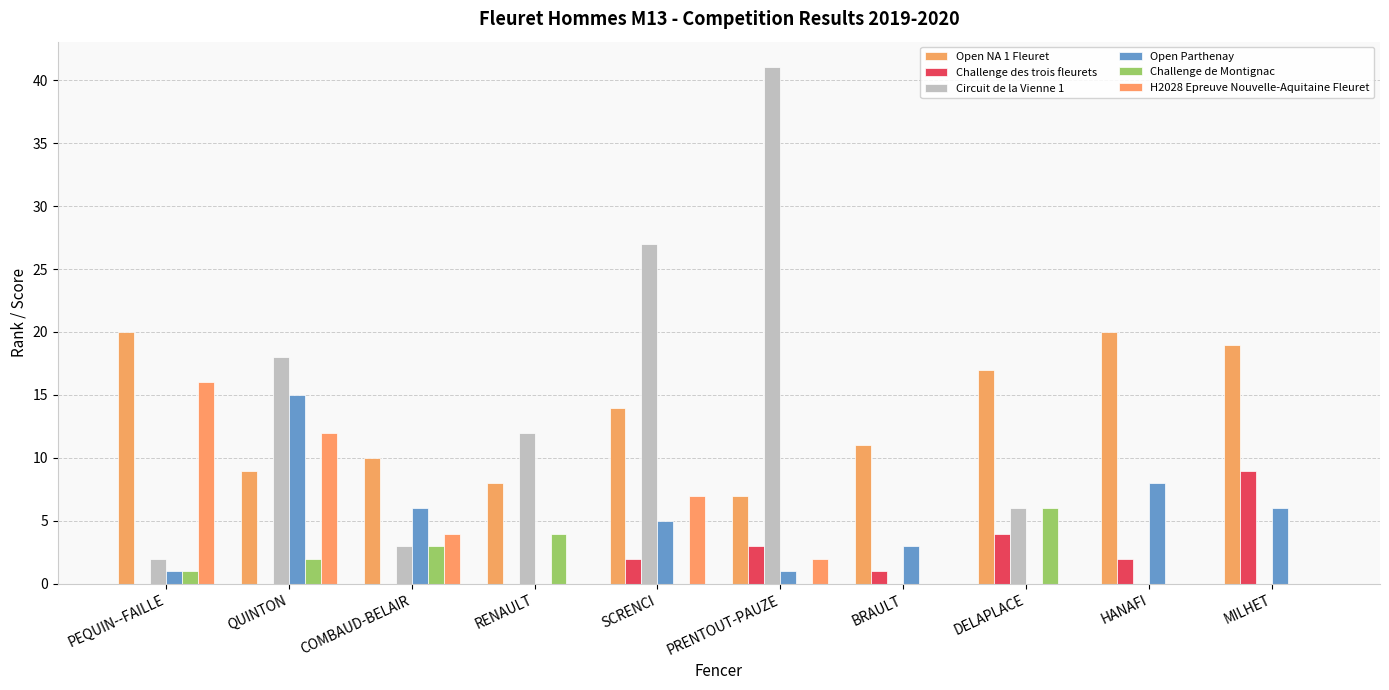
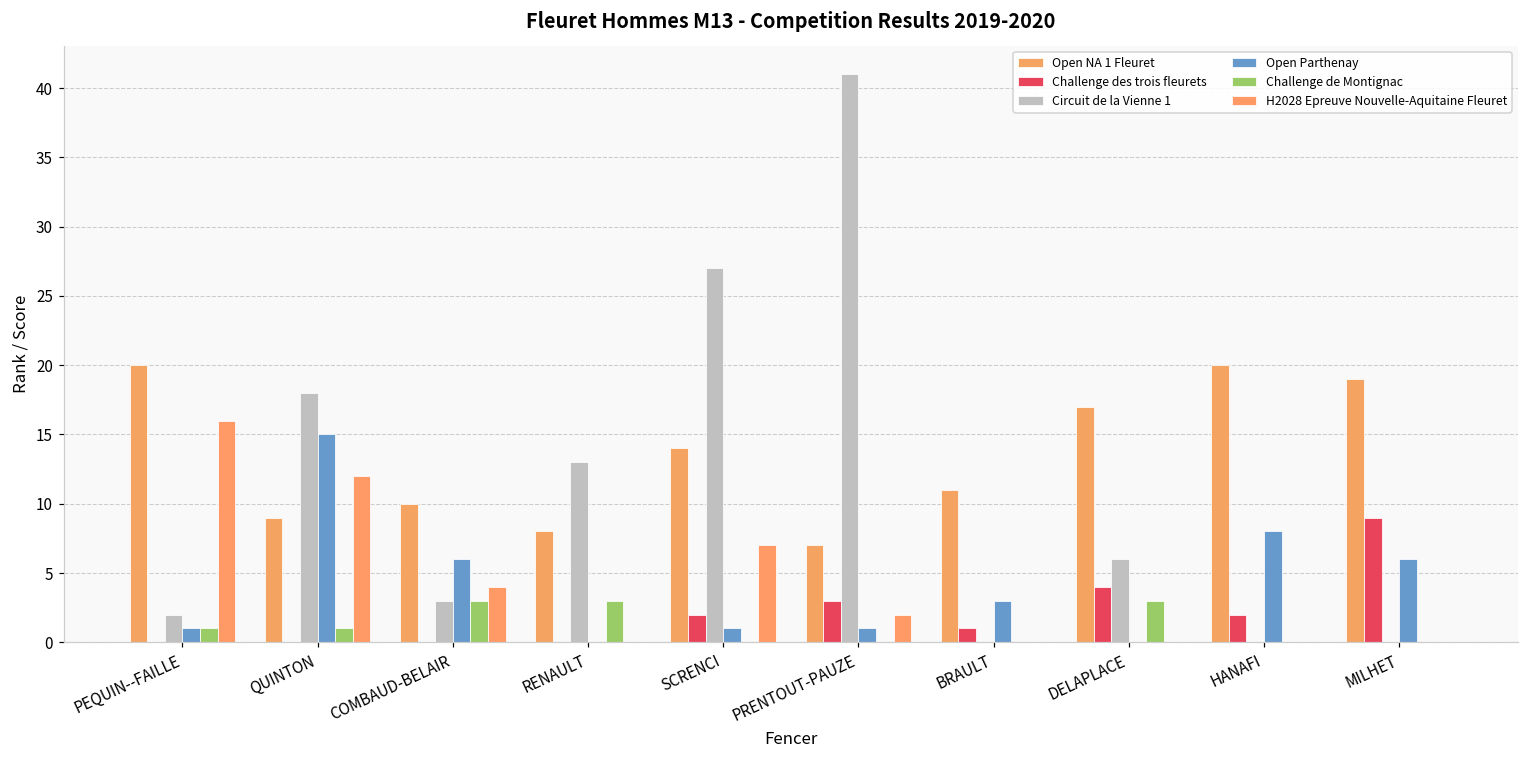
Challenge de Montignac, QUINTON: 2 -> 1
Circuit de la Vienne 1, RENAULT: 12 -> 13
Challenge de Montignac, RENAULT: 4 -> 3
Open Parthenay, SCRENCI: 5 -> 1
Challenge de Montignac, DELAPLACE: 6 -> 3
